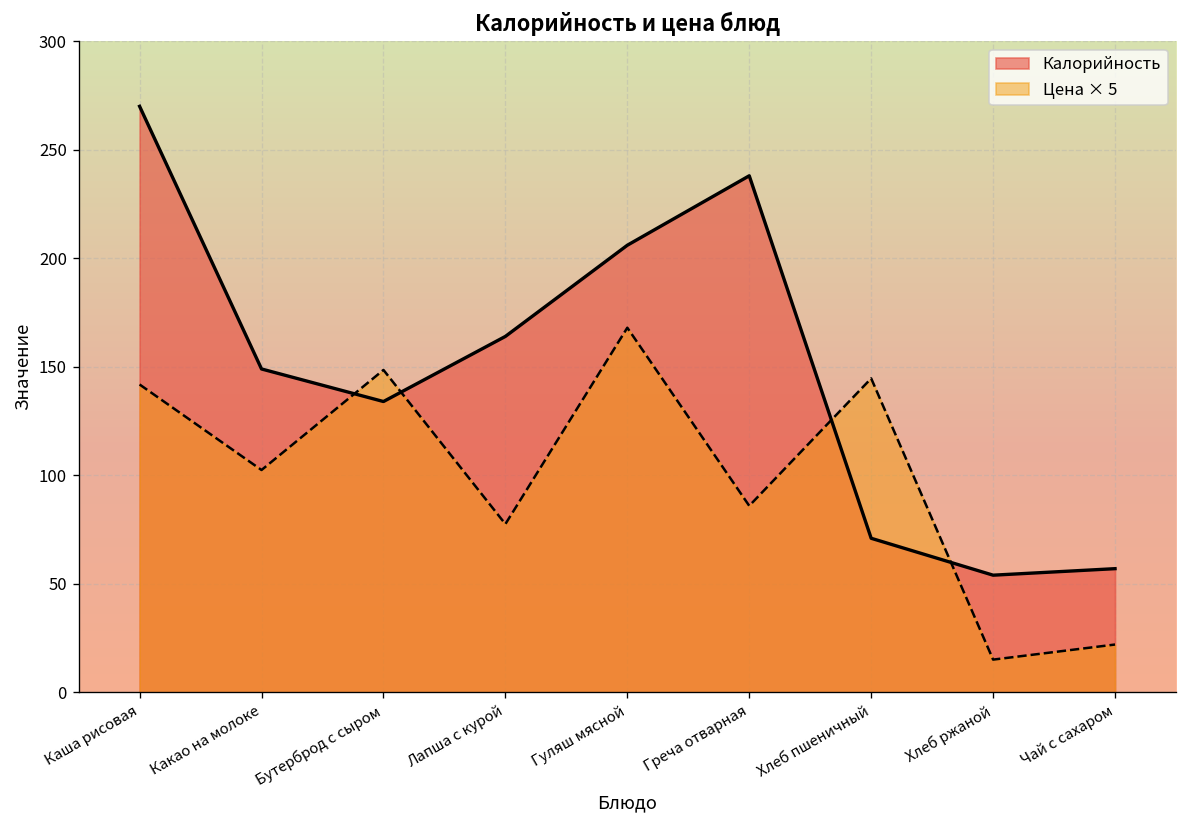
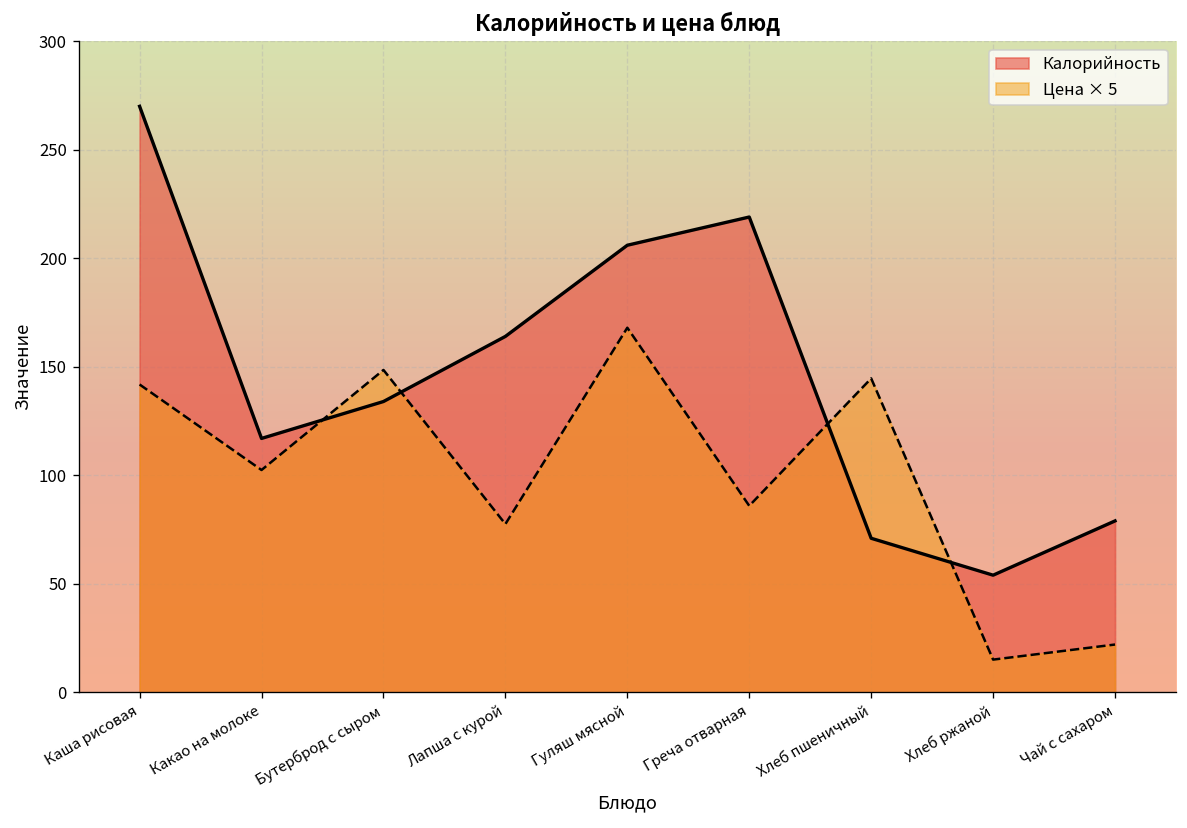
Калорийность, Какао на молоке: 149 -> 117
Калорийность, Греча отварная: 238 -> 219
Калорийность, Чай с сахаром: 57 -> 79
